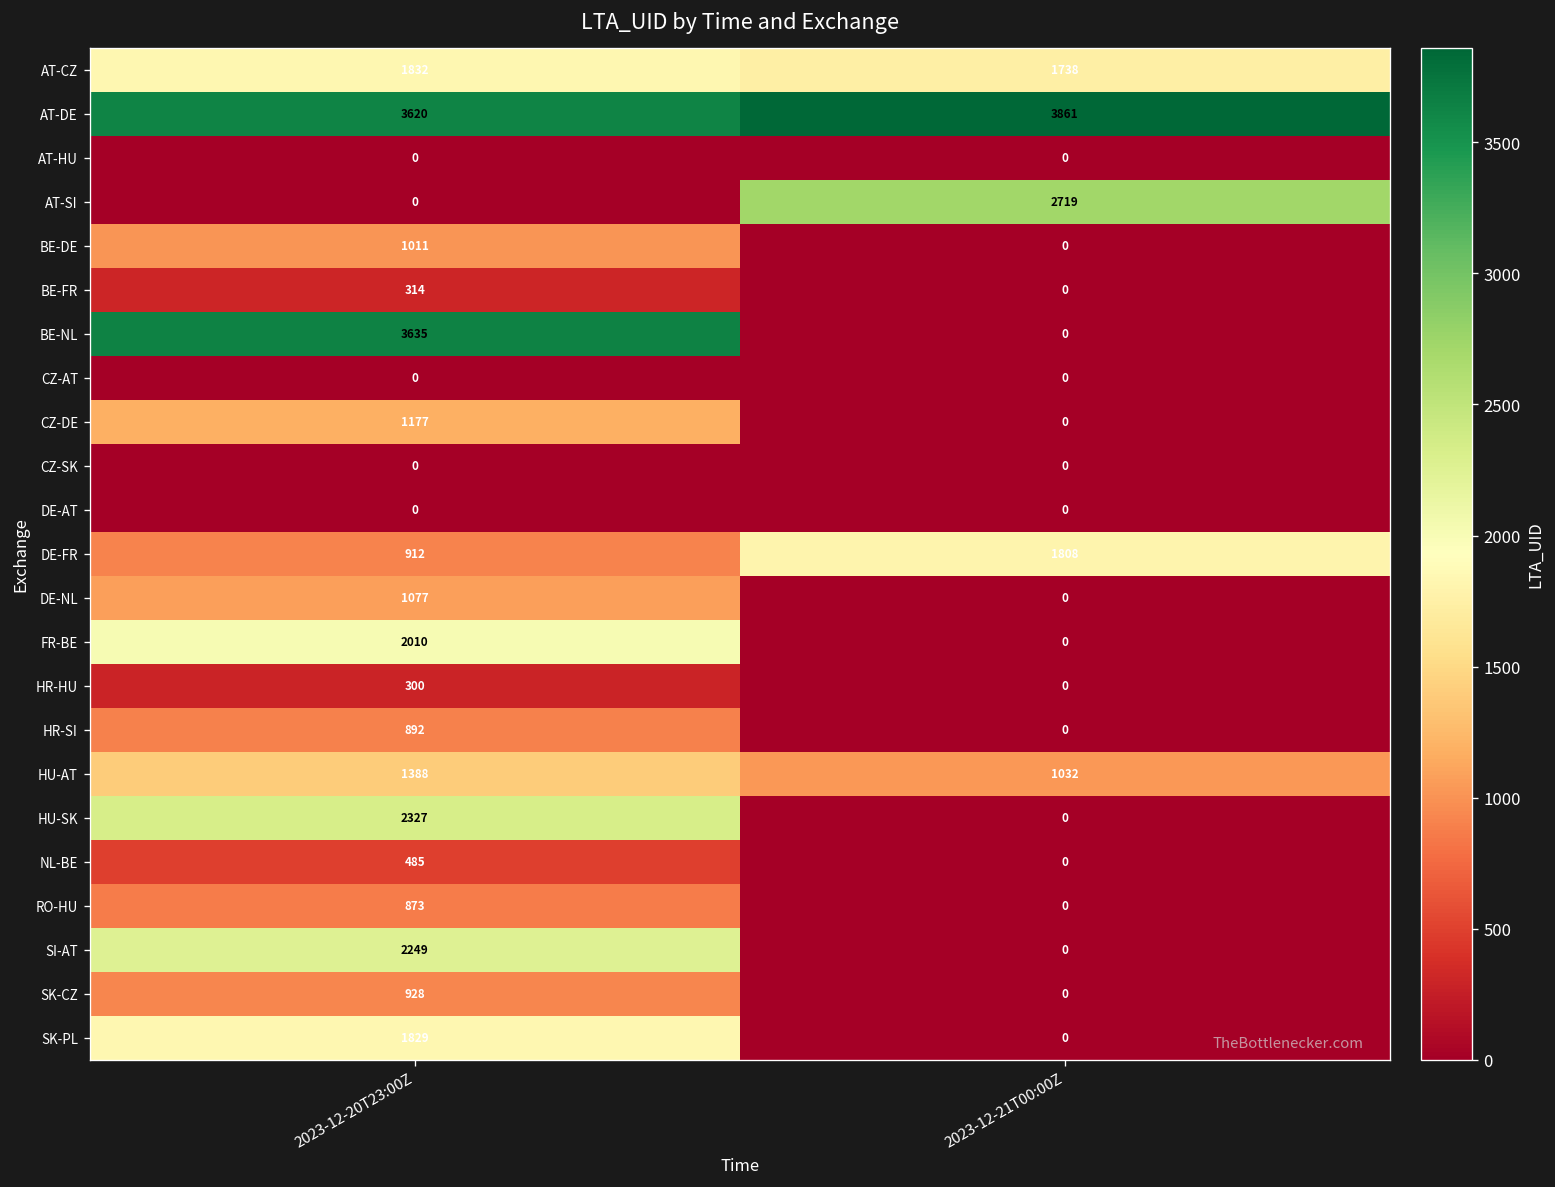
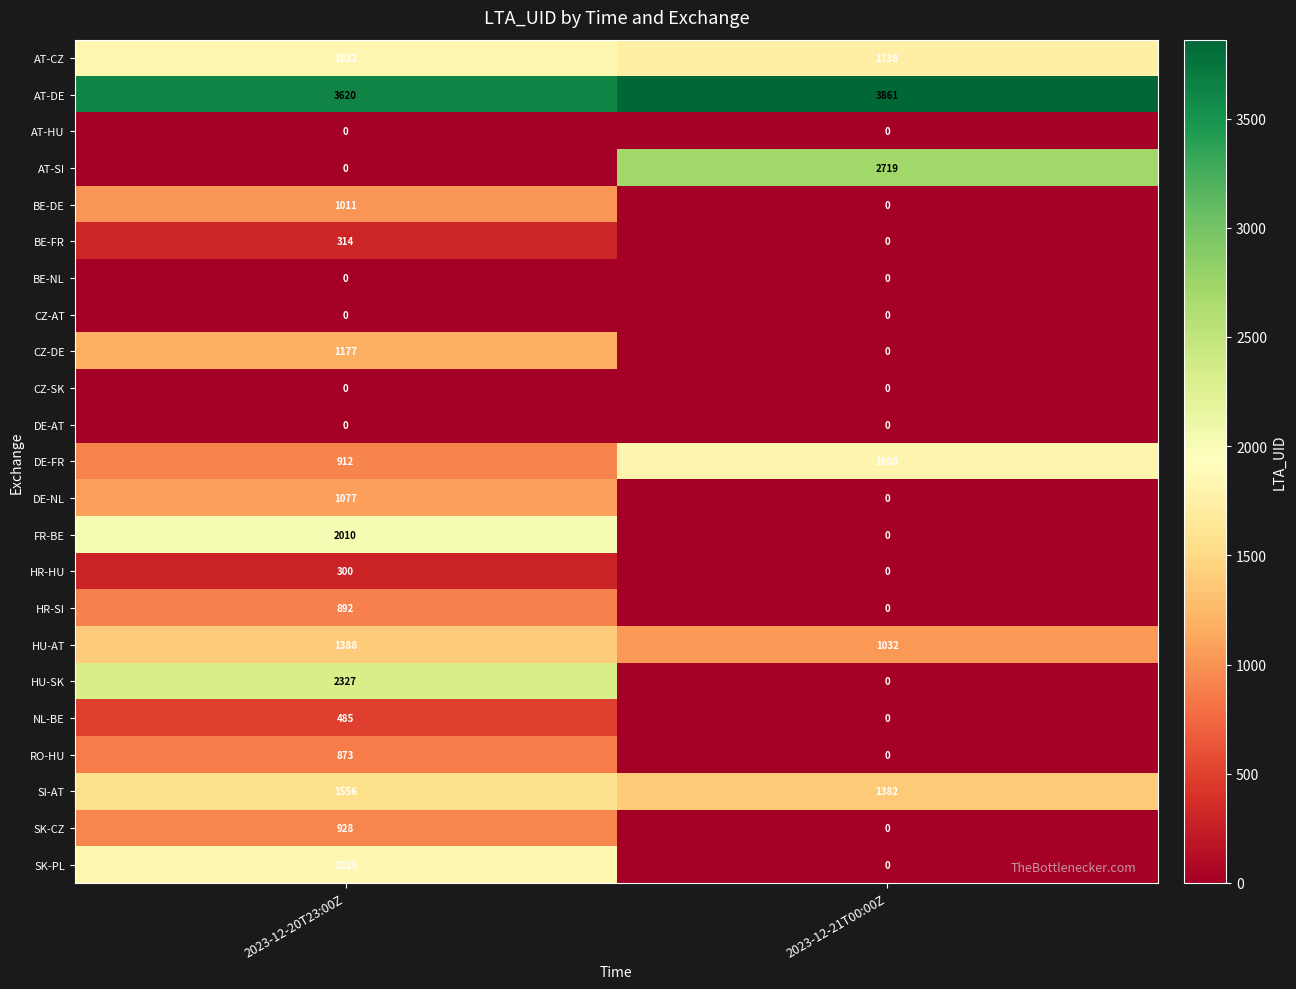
BE-NL, 2023-12-20T23:00Z: 3635 -> 0
SI-AT, 2023-12-20T23:00Z: 2249 -> 1556
SI-AT, 2023-12-21T00:00Z: 0 -> 1382
